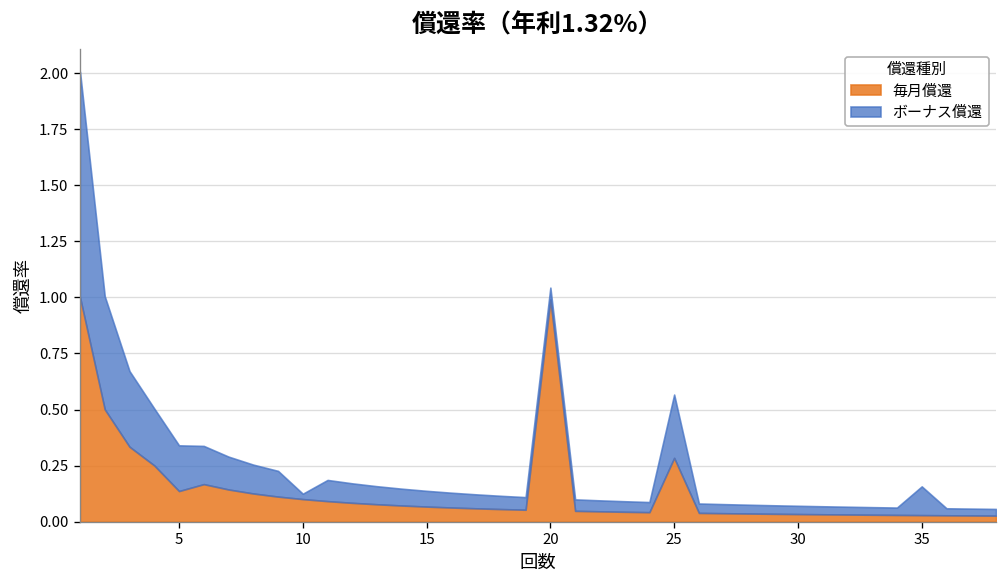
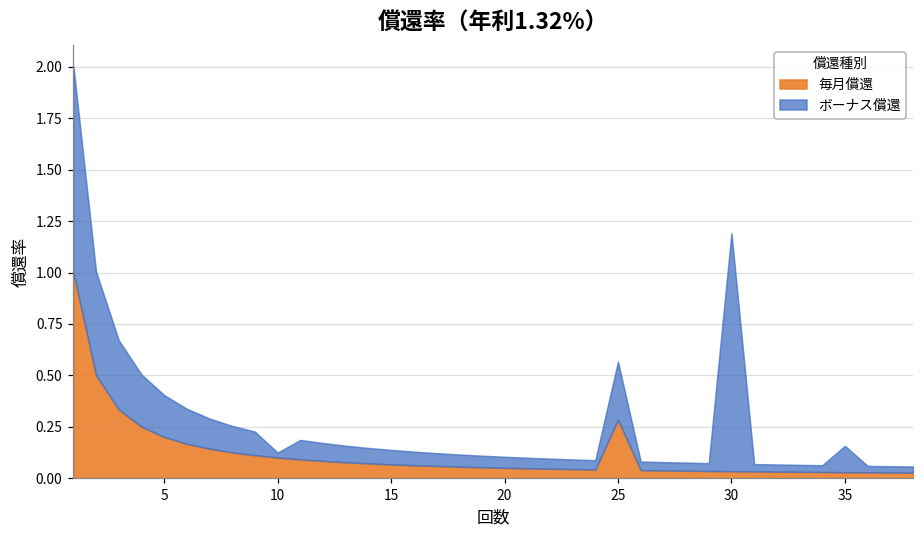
毎月償還, 5: 0.14 -> 0.20
毎月償還, 20: 0.99 -> 0.05
ボーナス償還, 30: 0.04 -> 1.16
